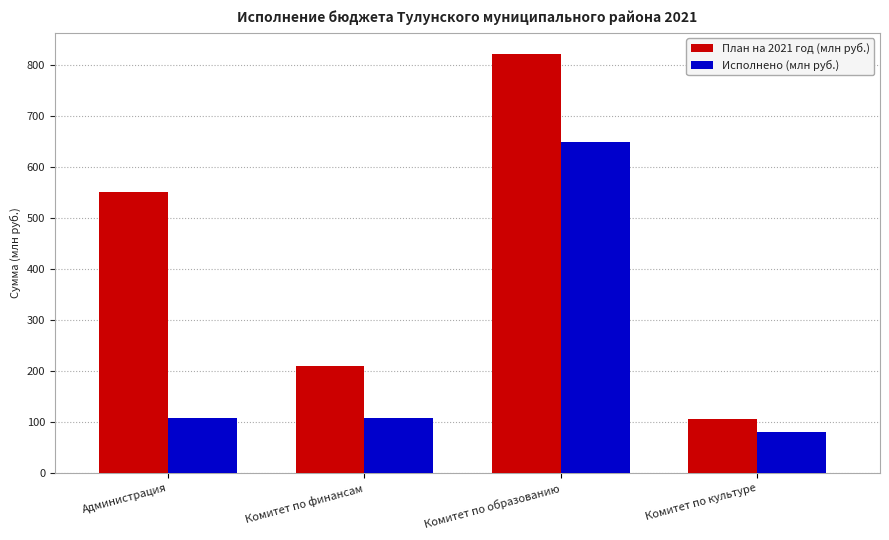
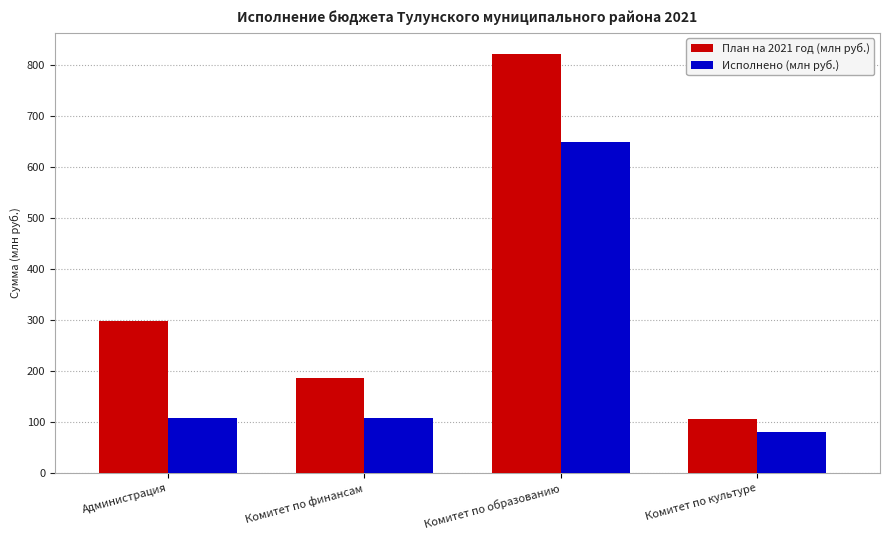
План на 2021 год (млн руб.), Администрация: 550 -> 300
План на 2021 год (млн руб.), Комитет по финансам: 210 -> 190
